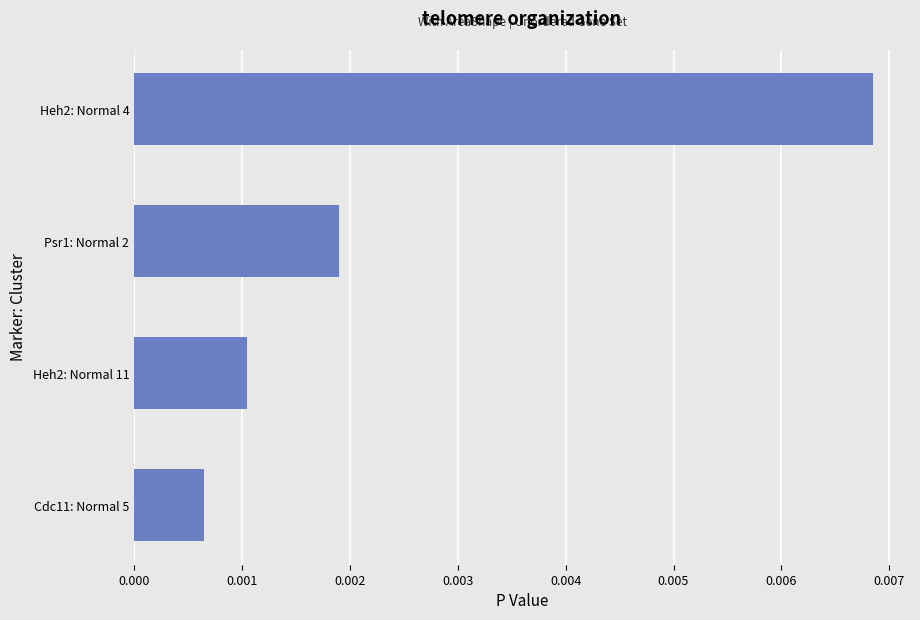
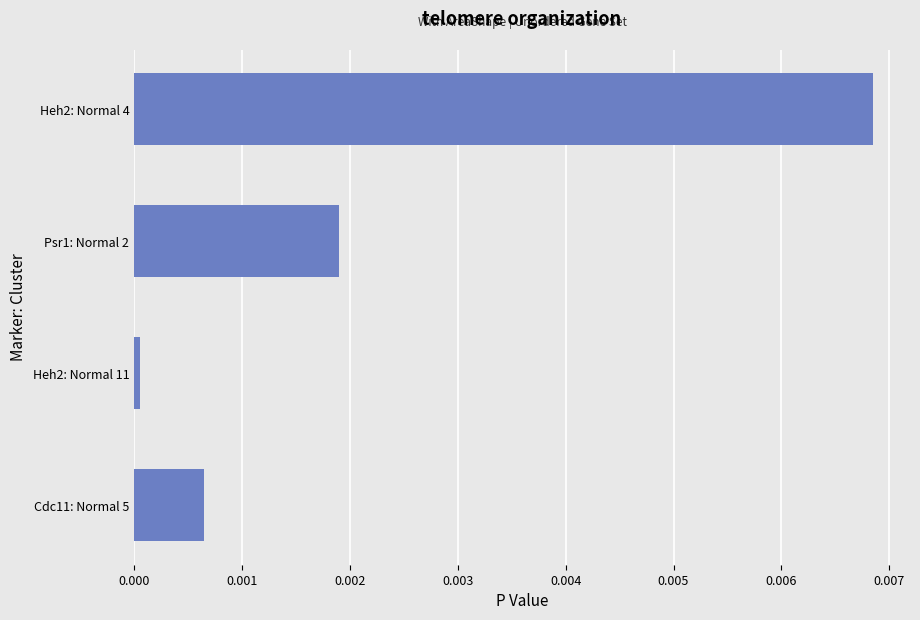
Heh2: Normal 11: 0.00105 -> 0.00005
